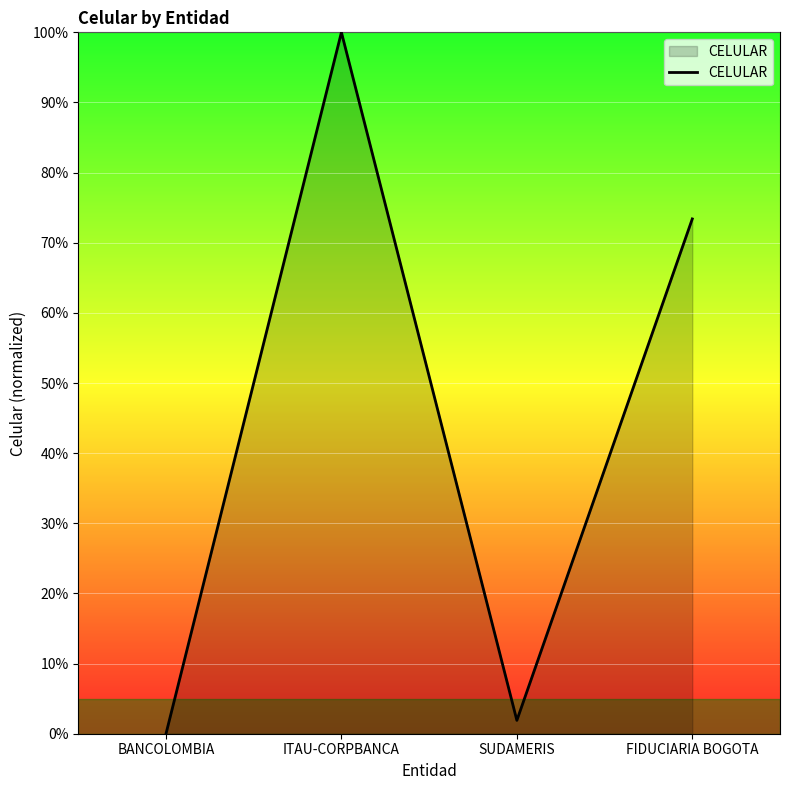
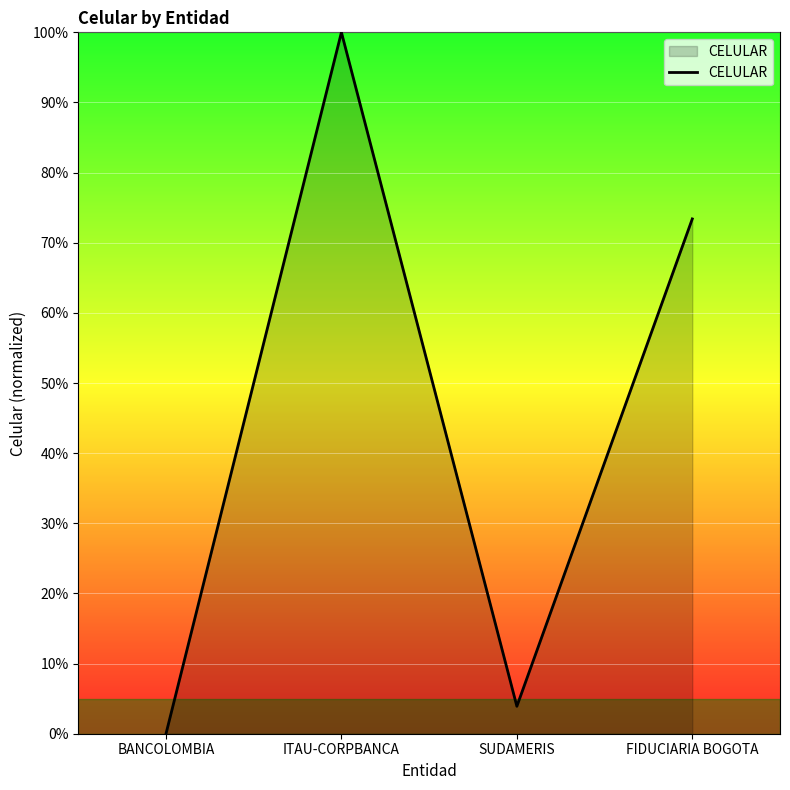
SUDAMERIS: 2% -> 4%
